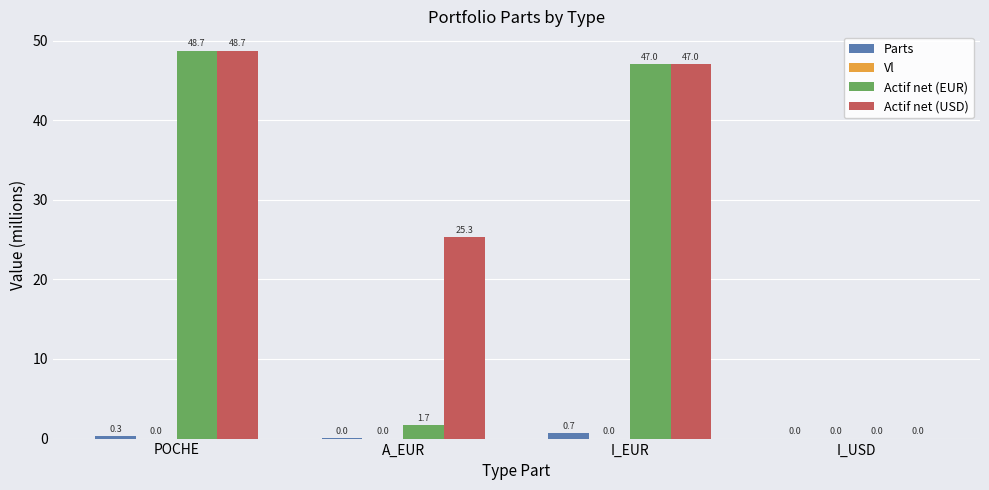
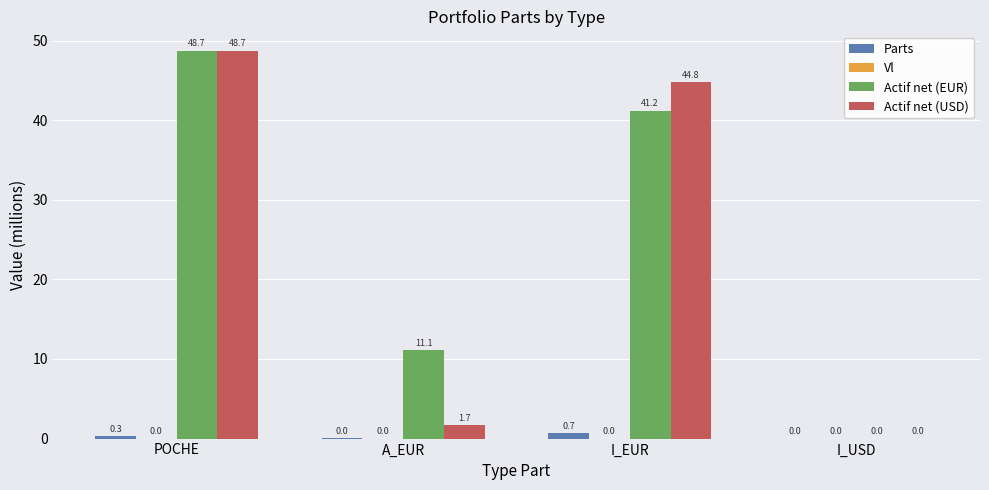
Actif net (EUR), A_EUR: 1.7 -> 11.1
Actif net (USD), A_EUR: 25.3 -> 1.7
Actif net (EUR), I_EUR: 47.0 -> 41.2
Actif net (USD), I_EUR: 47.0 -> 44.8
